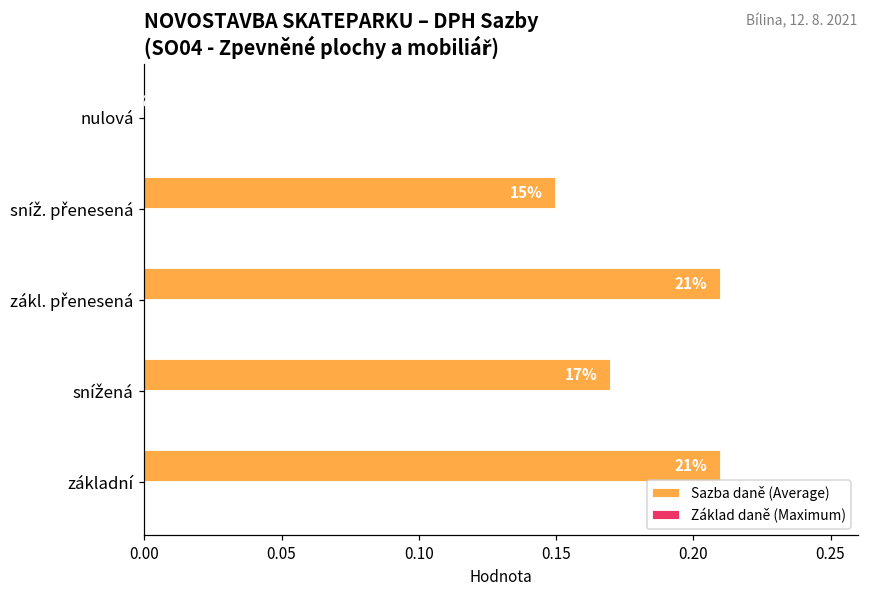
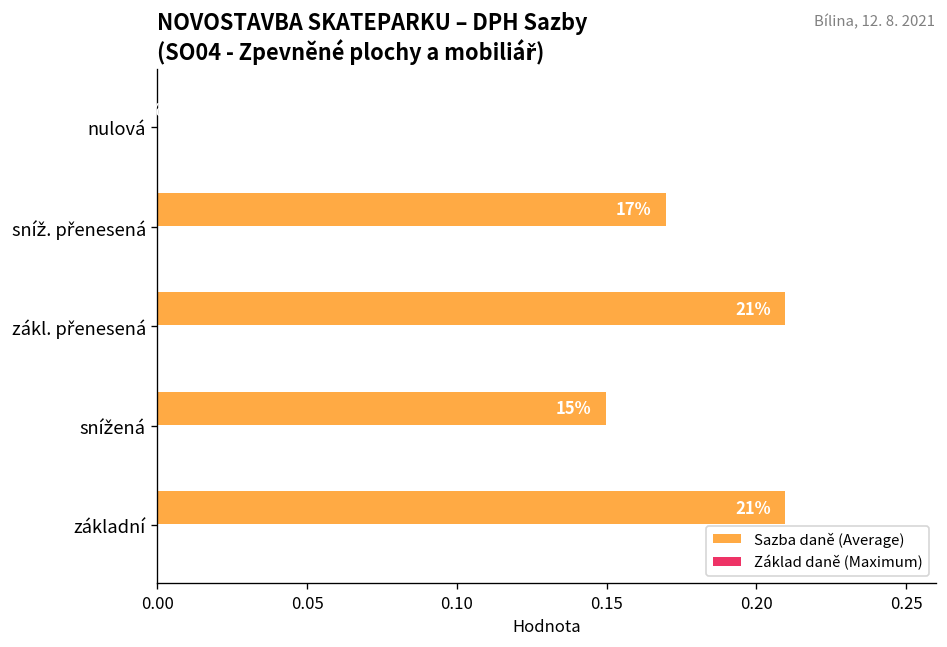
Sazba daně (Average), sníž. přenesená: 15% -> 17%
Sazba daně (Average), snížená: 17% -> 15%
